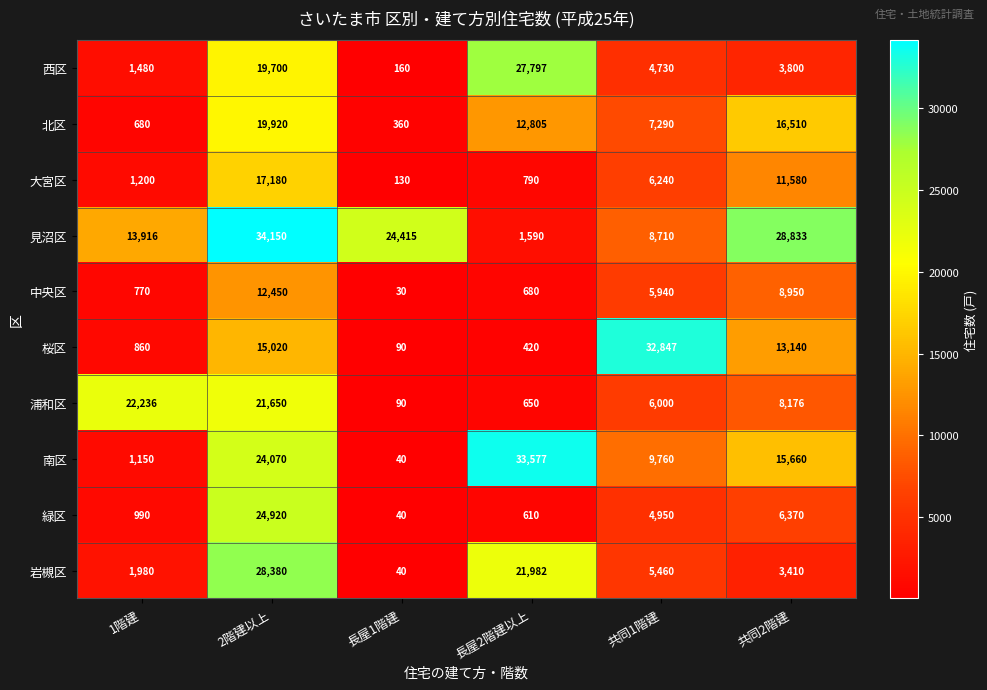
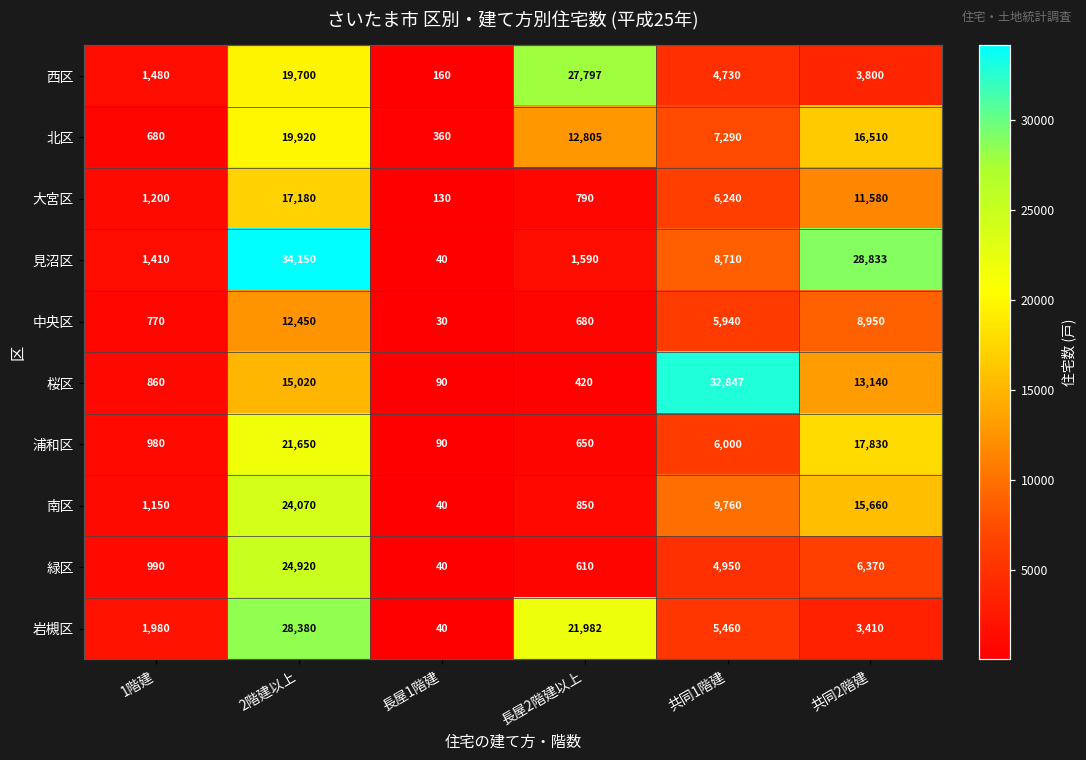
見沼区, 1階建: 13,916 -> 1,410
見沼区, 長屋1階建: 24,415 -> 40
浦和区, 1階建: 22,236 -> 980
浦和区, 共同2階建: 8,176 -> 17,830
南区, 長屋2階建以上: 33,577 -> 850
